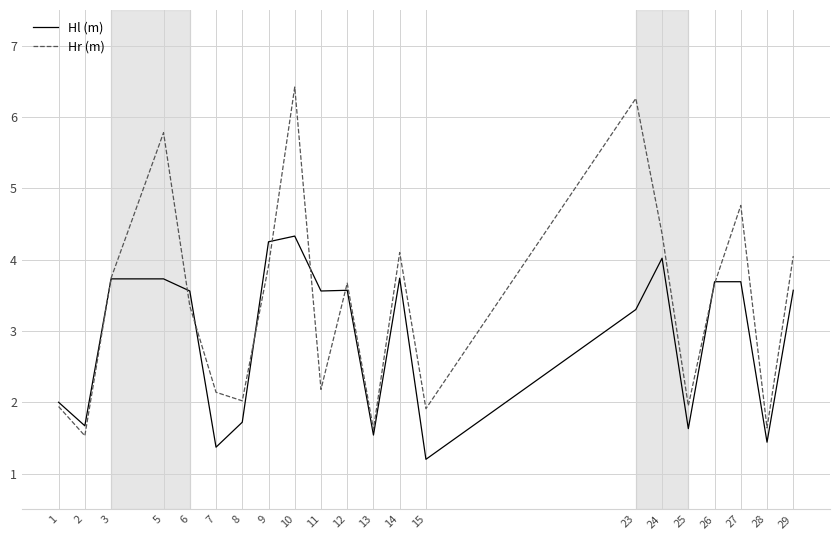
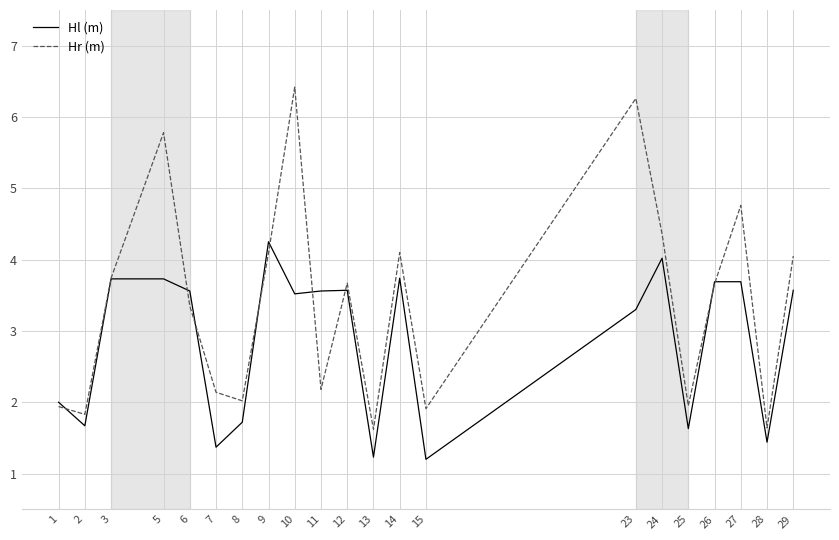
Hr (m), 2: 1.5 -> 1.8
Hr (m), 9: 3.9 -> 4.1
Hl (m), 10: 4.3 -> 3.5
Hl (m), 13: 1.5 -> 1.2
